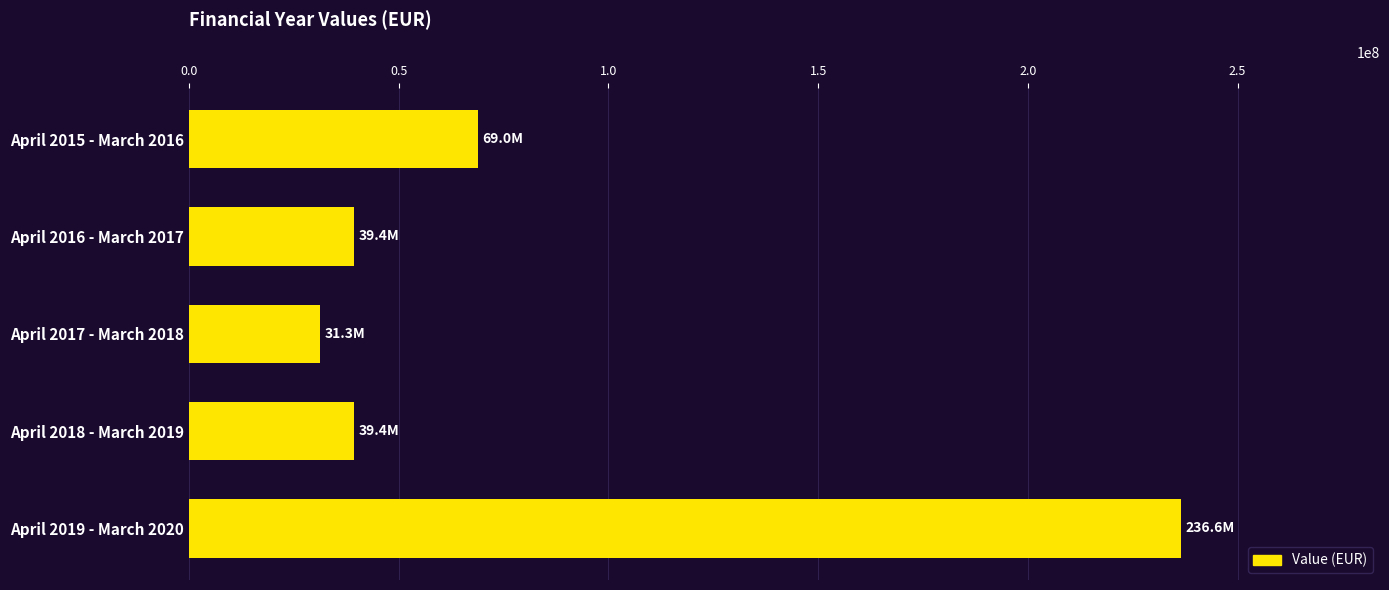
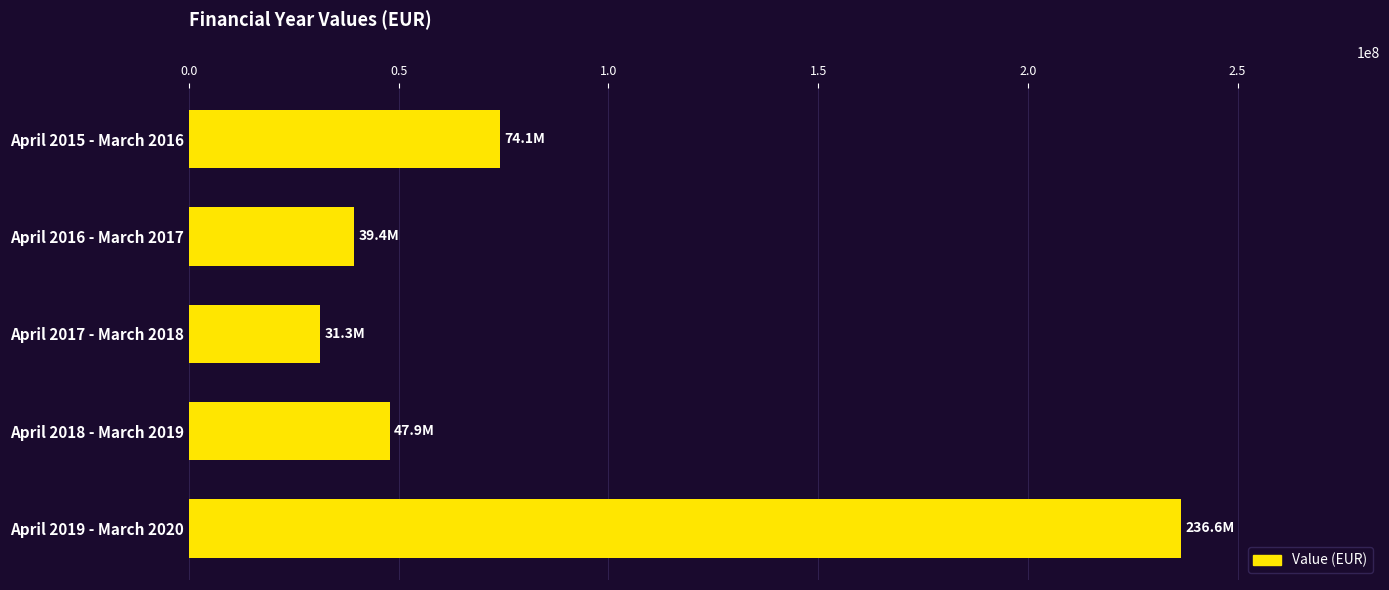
April 2015 - March 2016: 69.0M -> 74.1M
April 2018 - March 2019: 39.4M -> 47.9M
